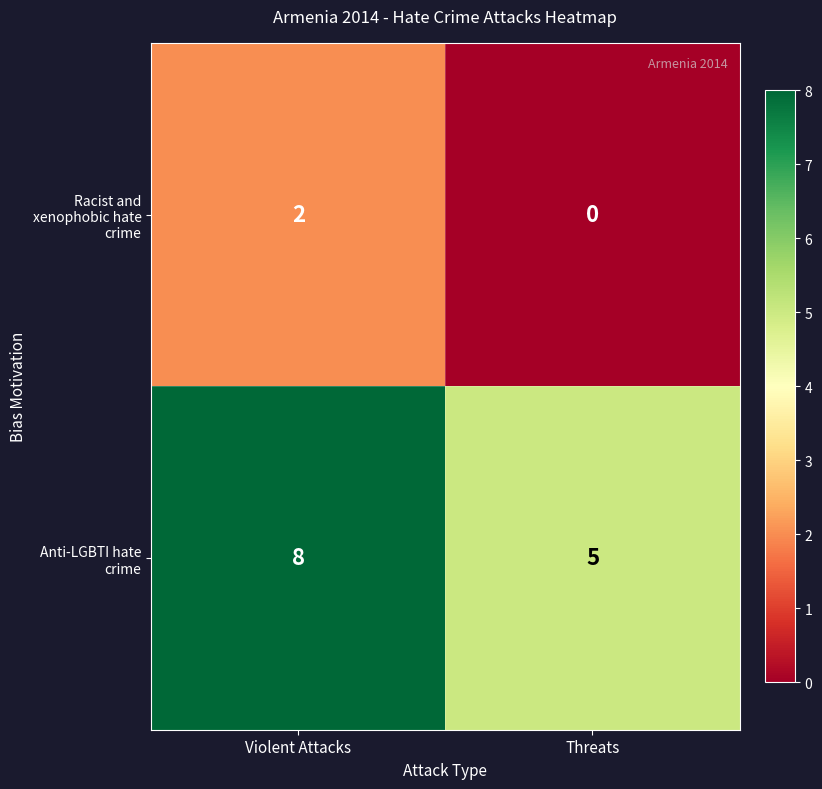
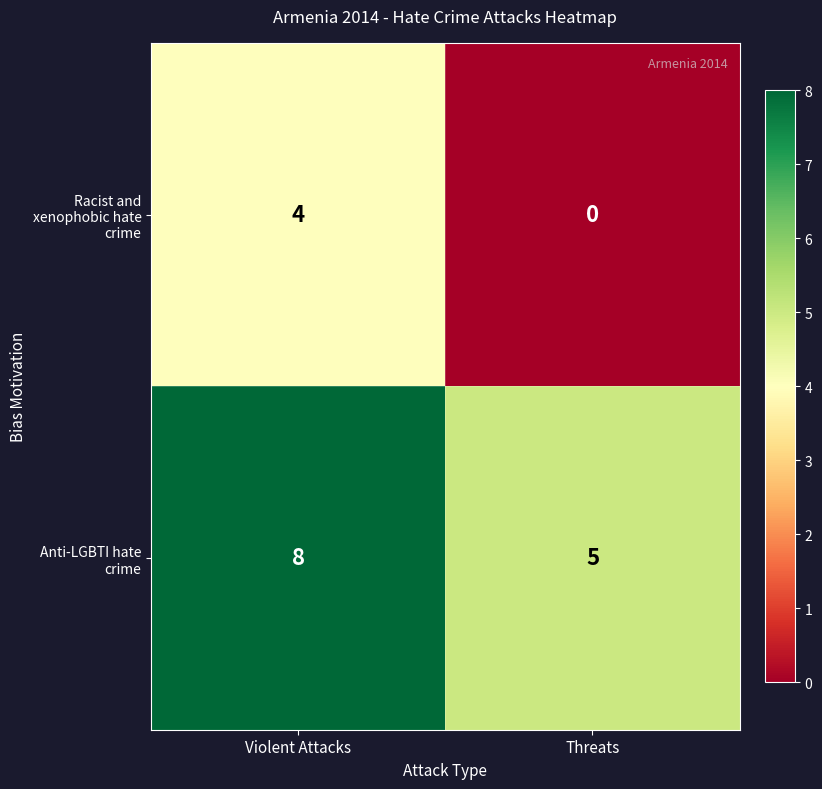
Racist and xenophobic hate crime, Violent Attacks: 2 -> 4
